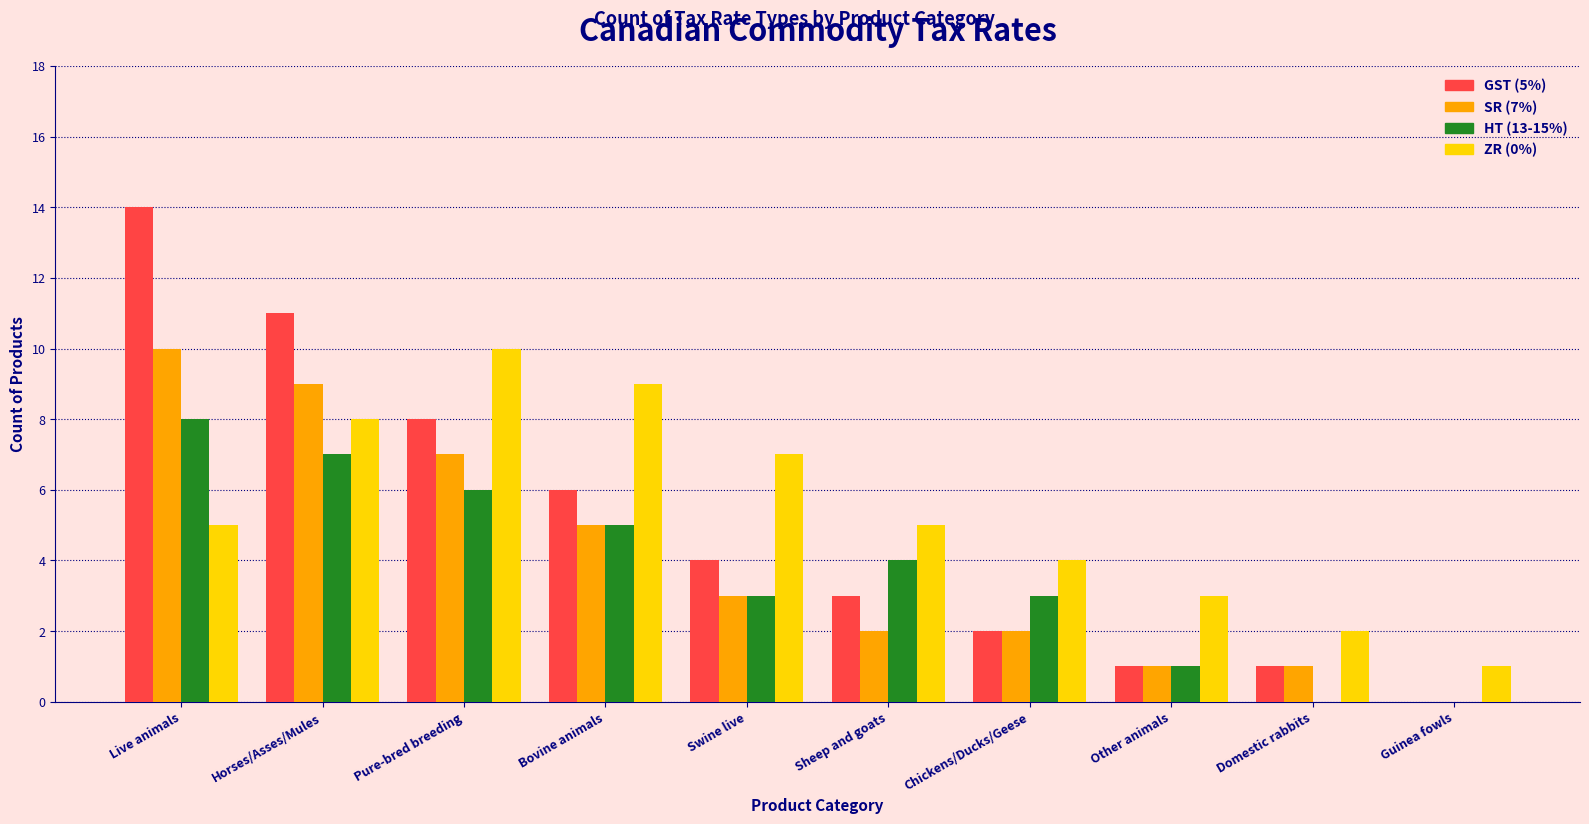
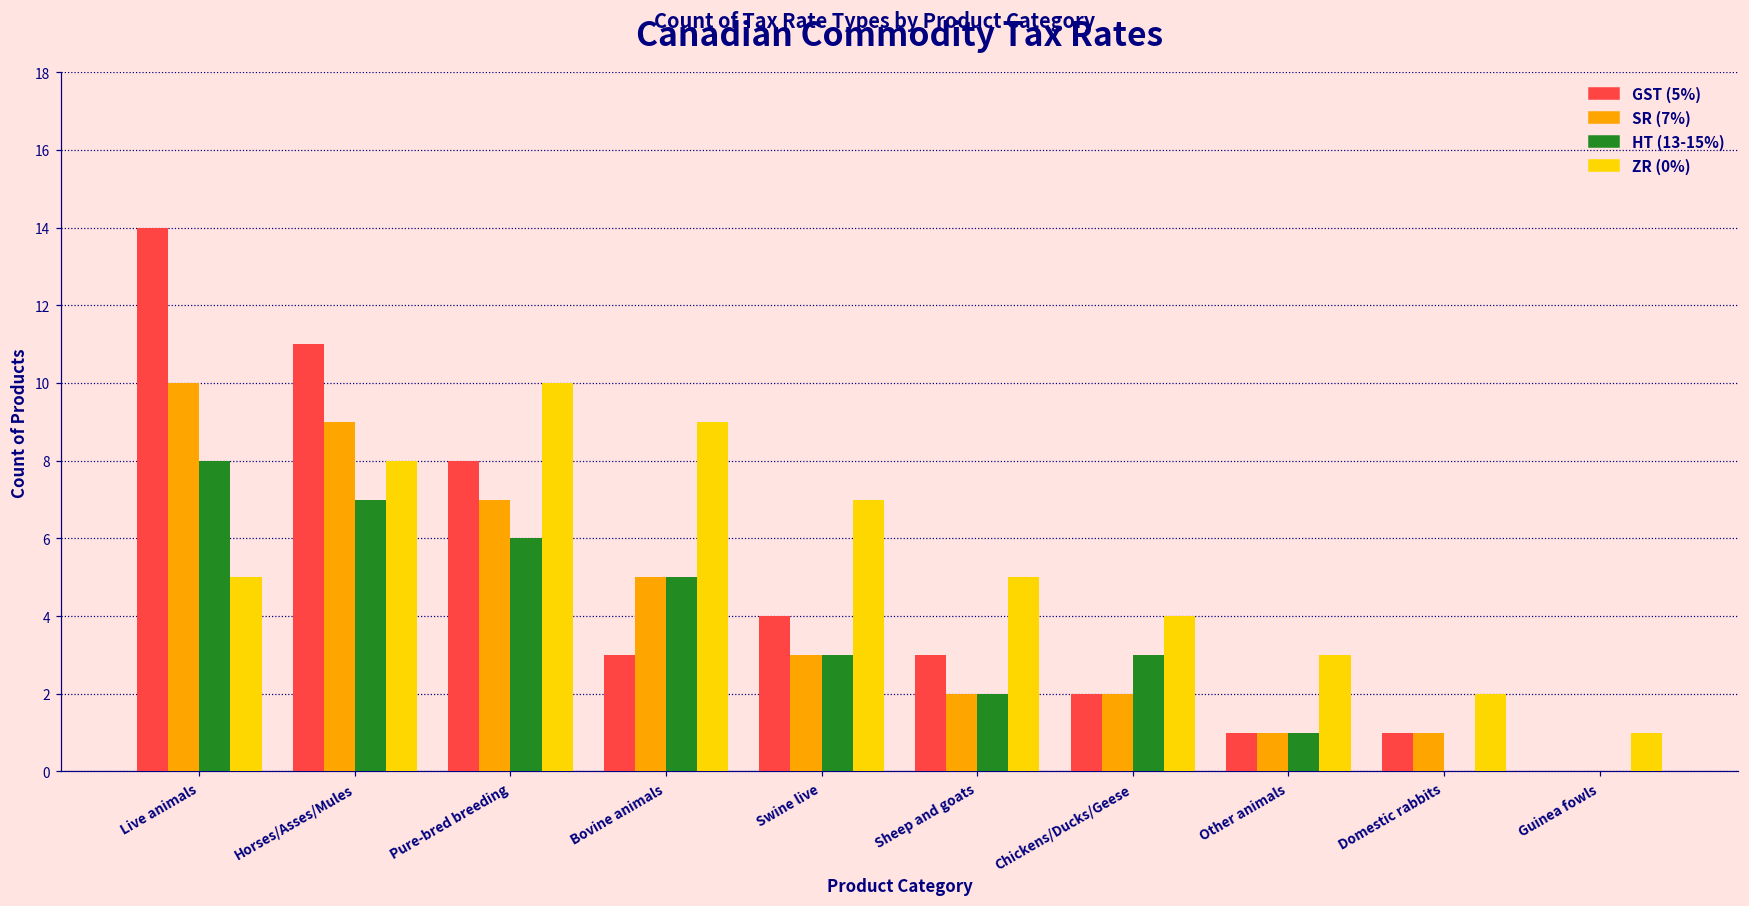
GST (5%), Bovine animals: 6 -> 3
HT (13-15%), Sheep and goats: 4 -> 2
